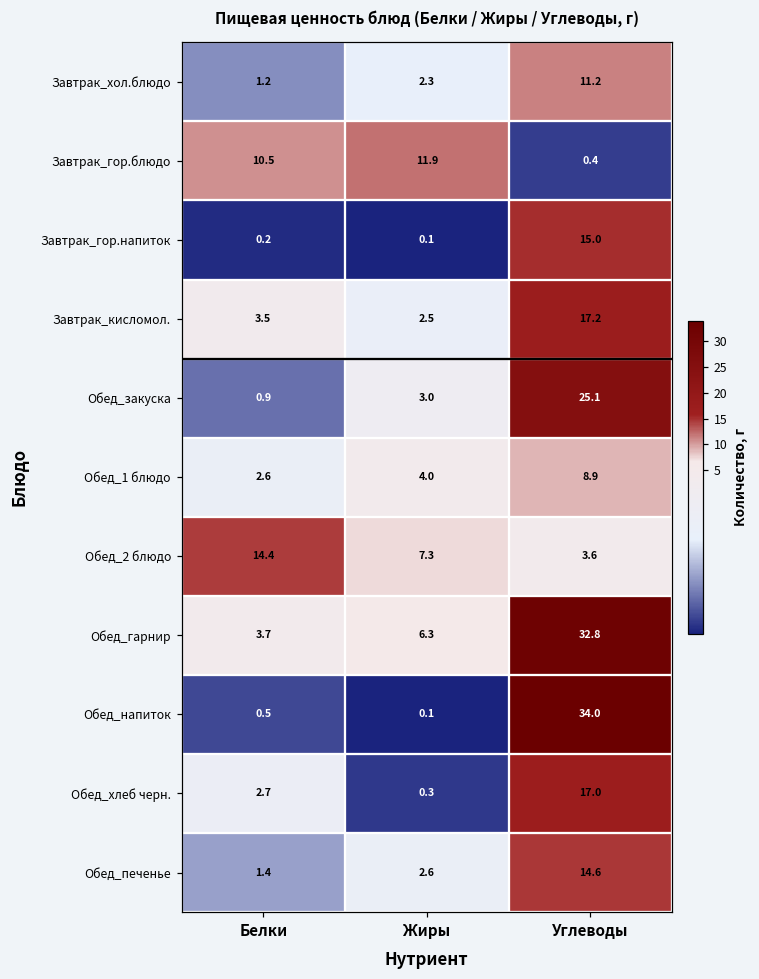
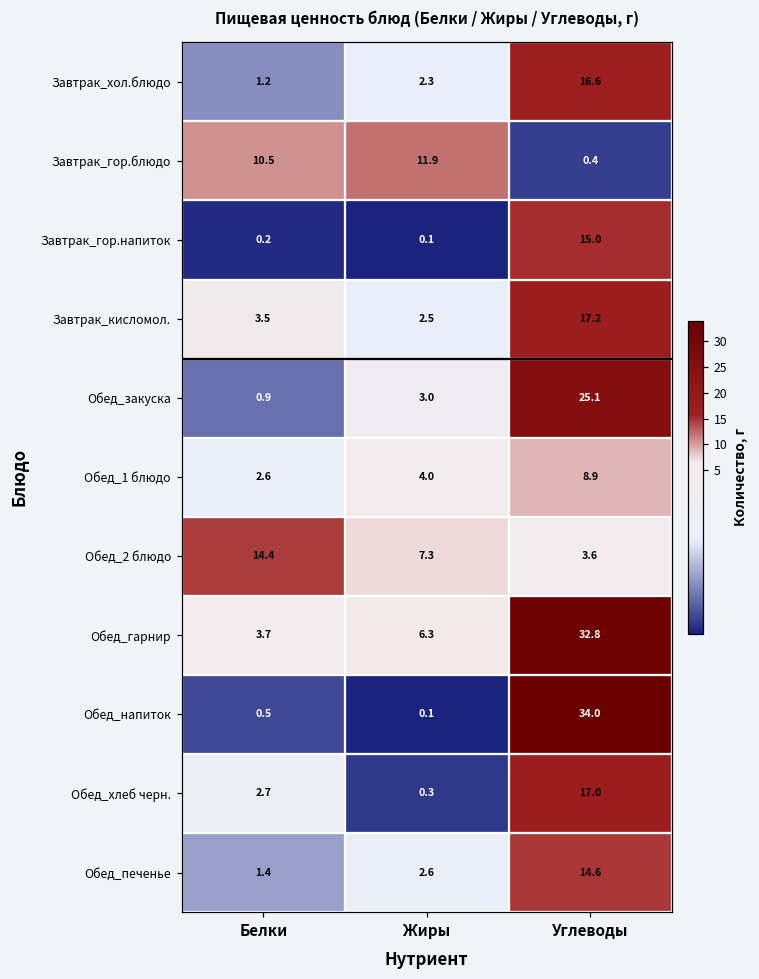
Завтрак_хол.блюдо, Углеводы: 11.2 -> 16.6
